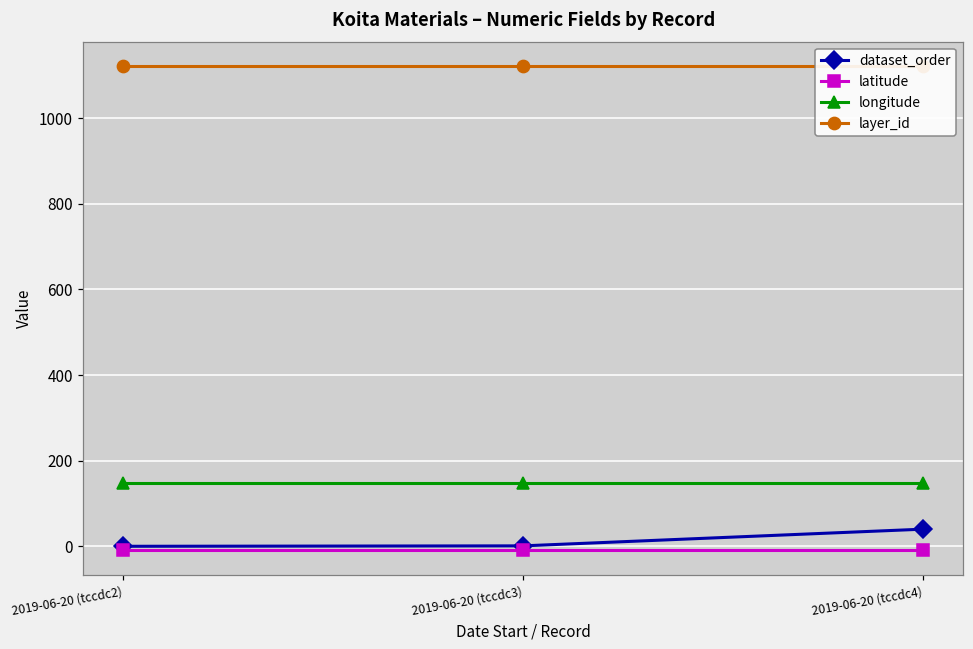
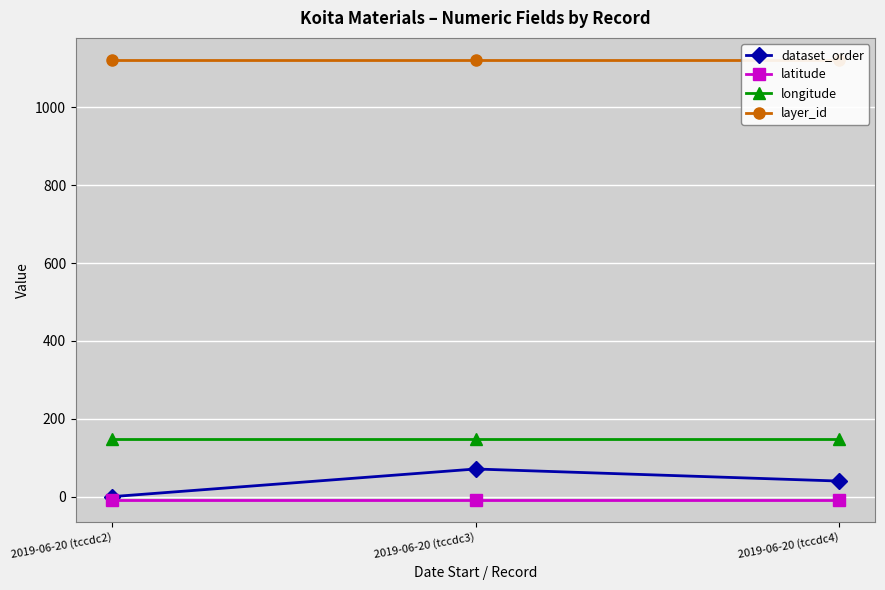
dataset_order, 2019-06-20 (tccdc3): 0 -> 70
